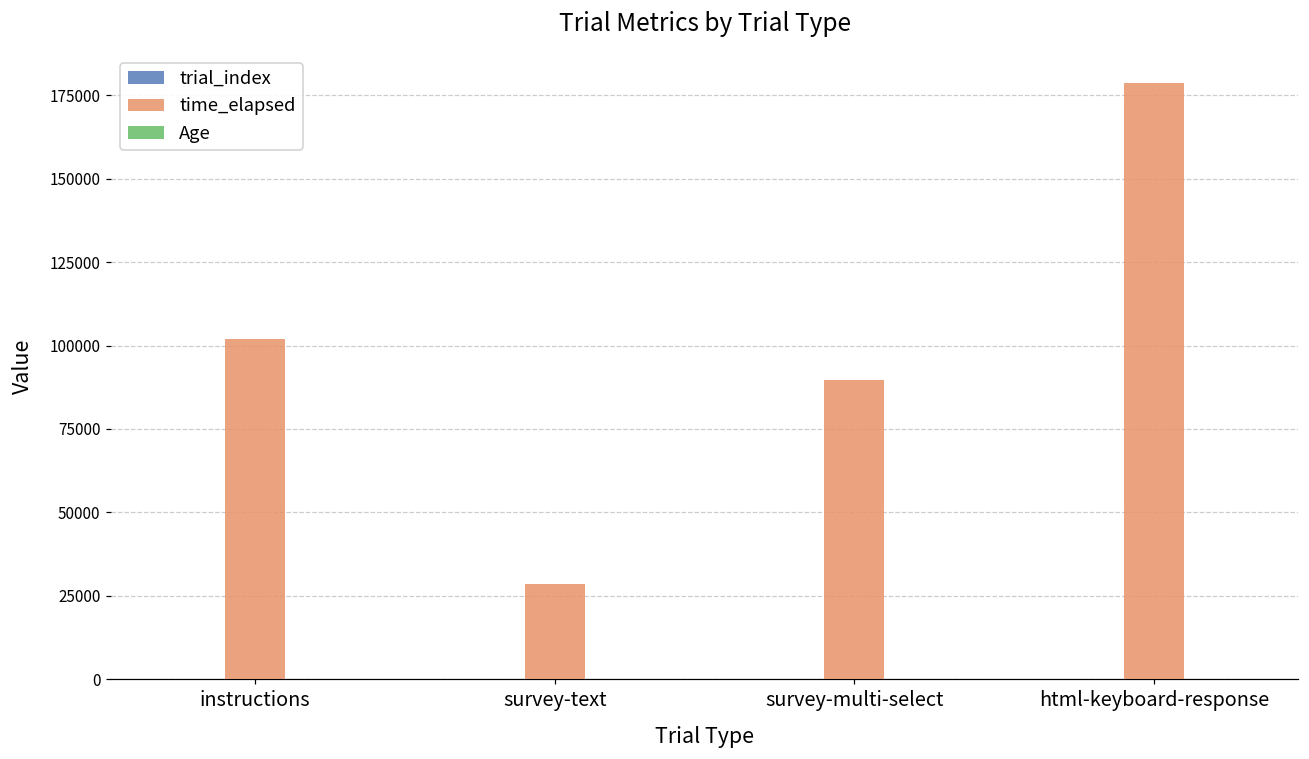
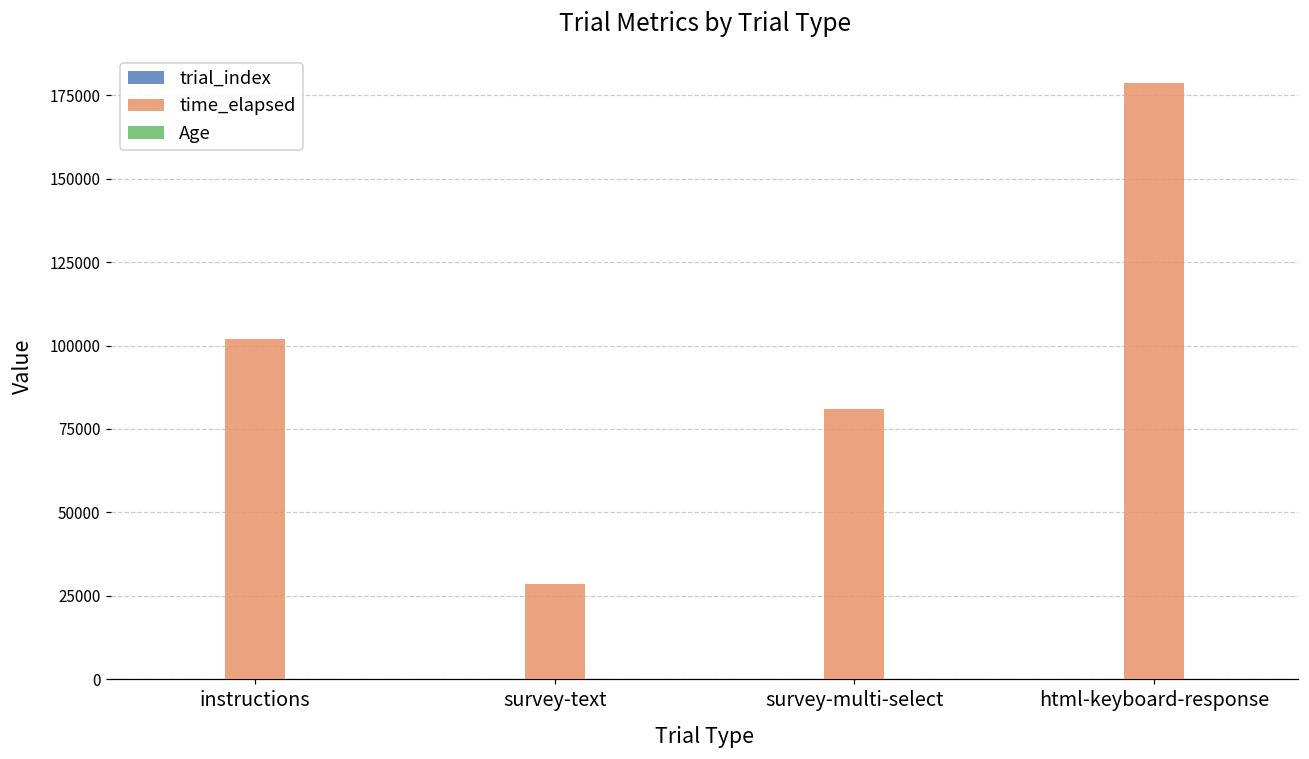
time_elapsed, survey-multi-select: 90000 -> 81000
